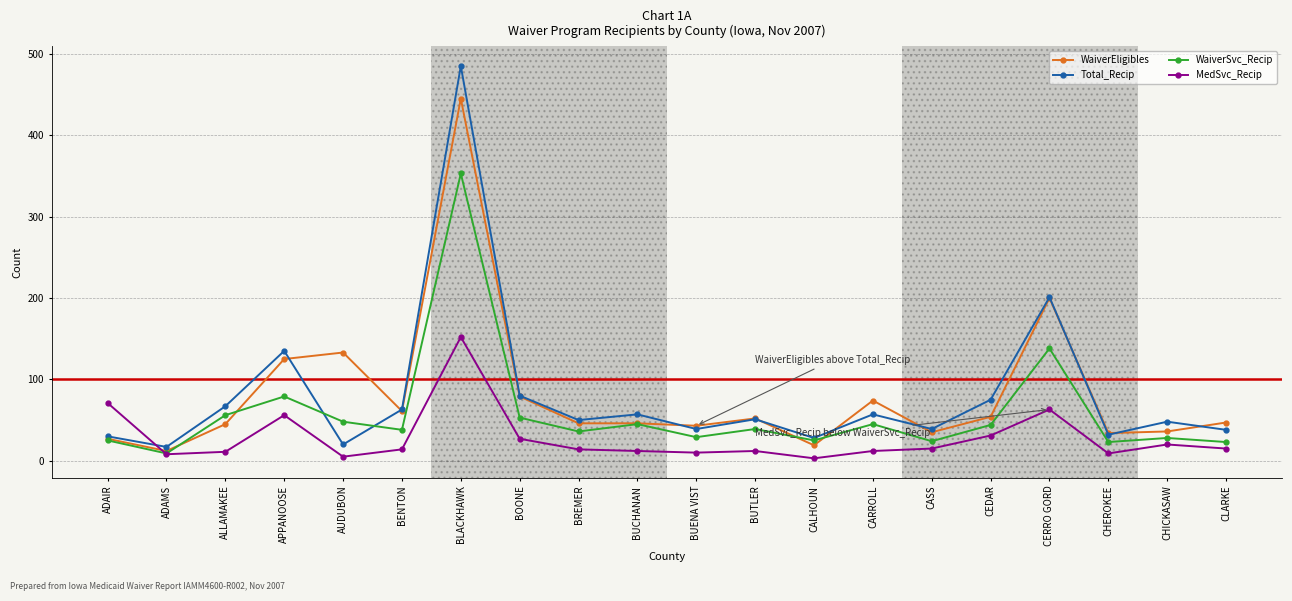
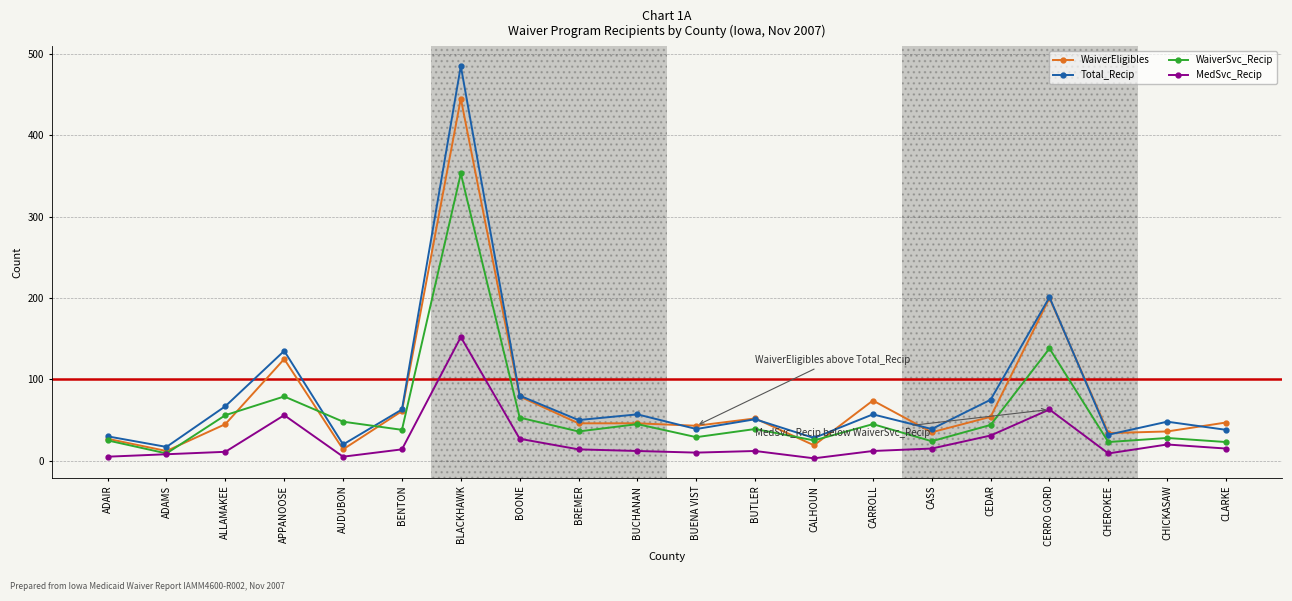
MedSvc_Recip, ADAIR: 70 -> 10
WaiverEligibles, AUDUBON: 130 -> 10
